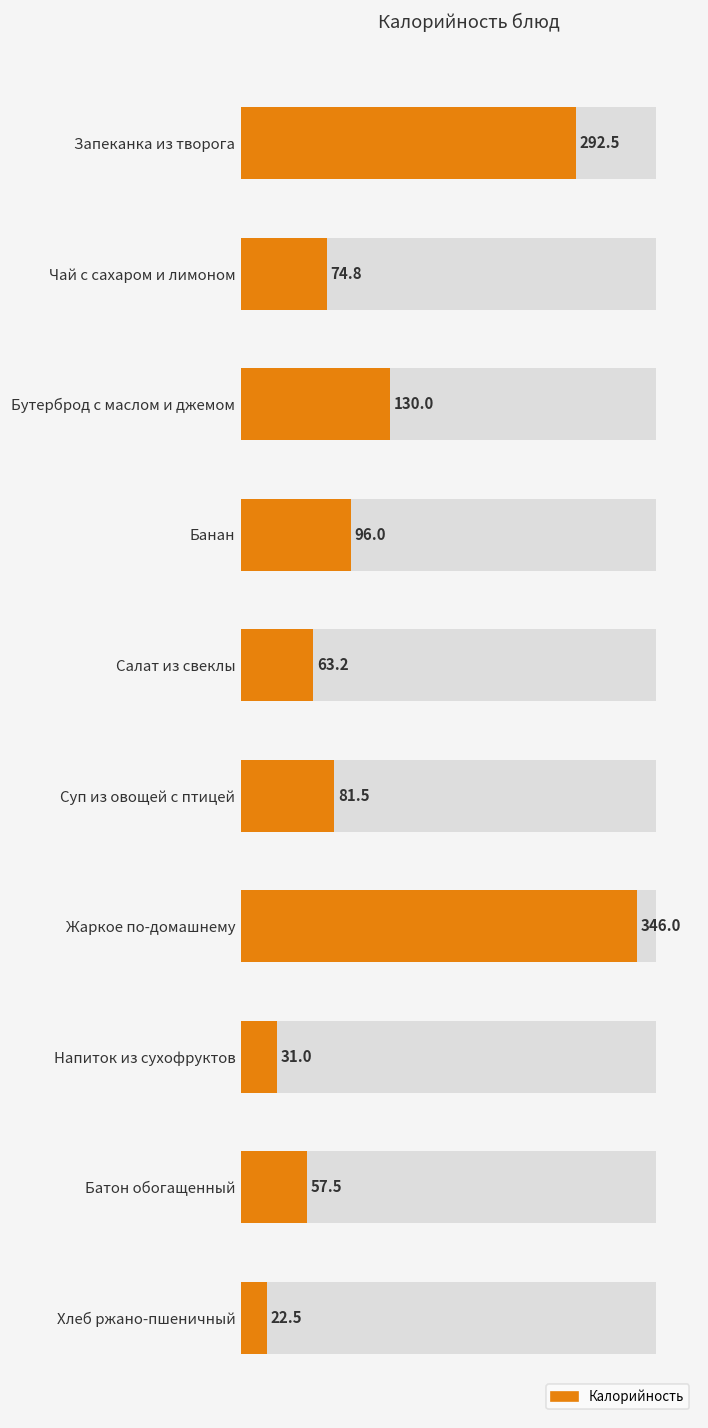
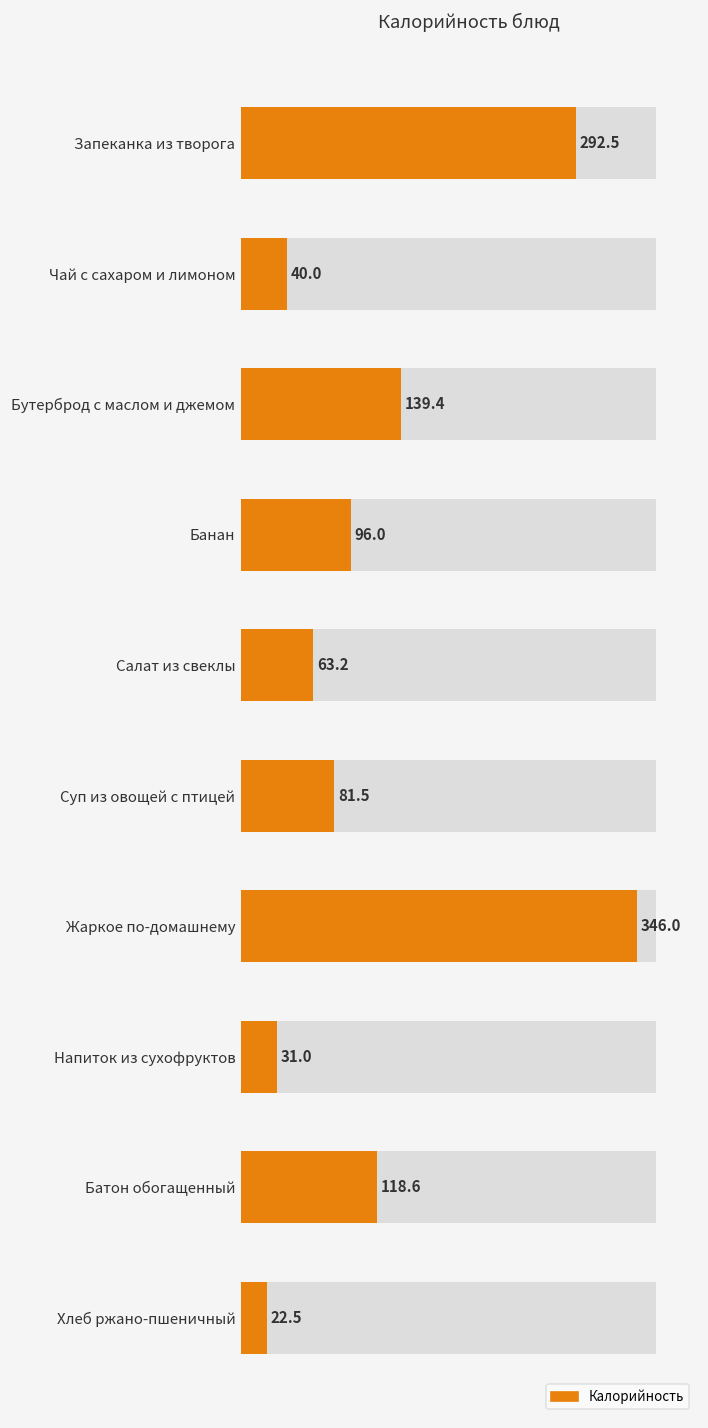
Калорийность, Чай с сахаром и лимоном: 74.8 -> 40.0
Калорийность, Бутерброд с маслом и джемом: 130.0 -> 139.4
Калорийность, Батон обогащенный: 57.5 -> 118.6
